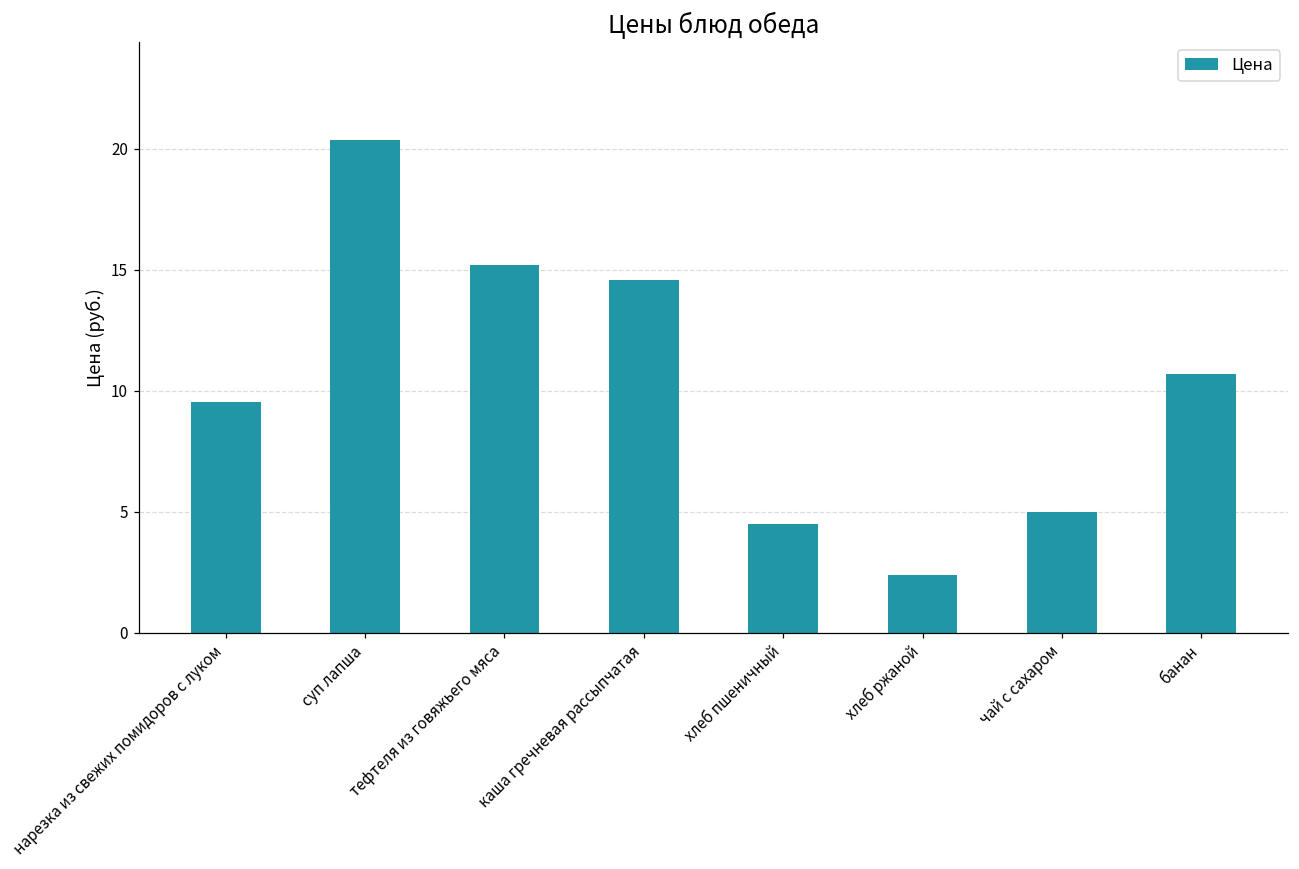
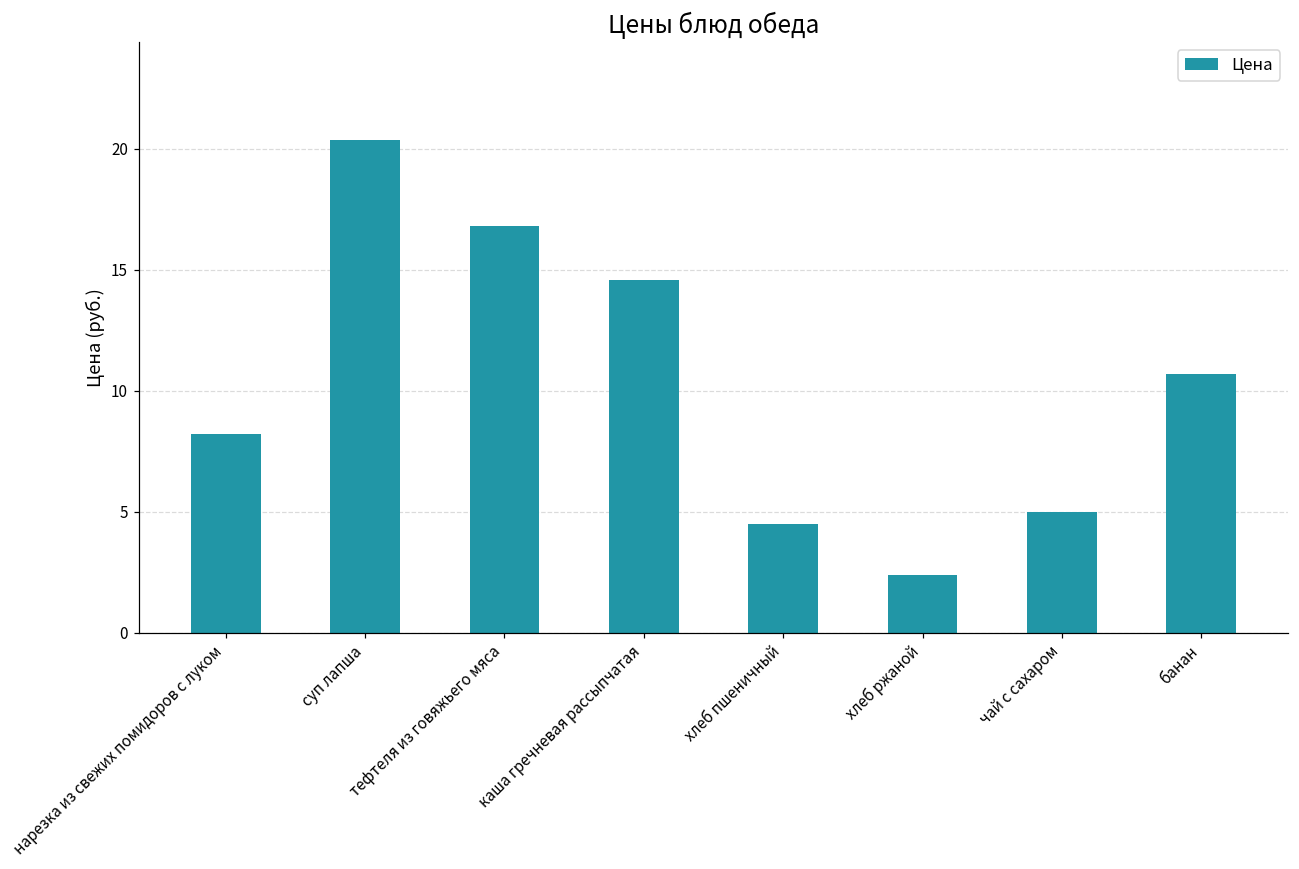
нарезка из свежих помидоров с луком: 9.6 -> 8.2
тефтеля из говяжьего мяса: 15.2 -> 16.8
